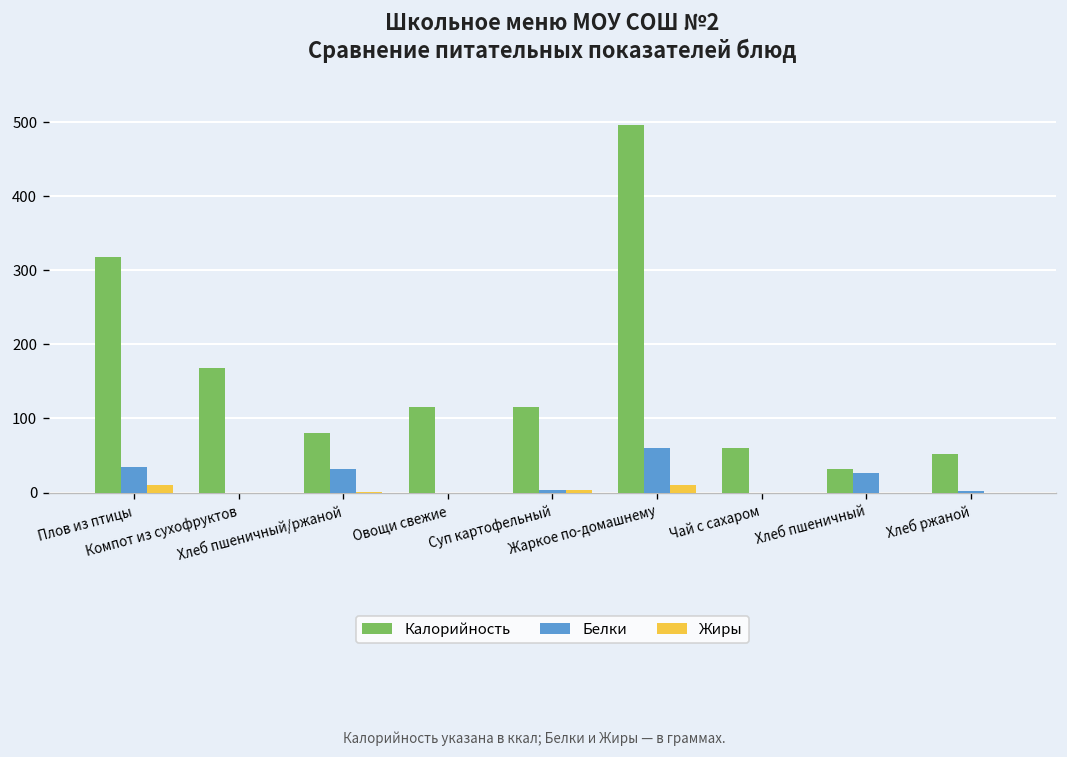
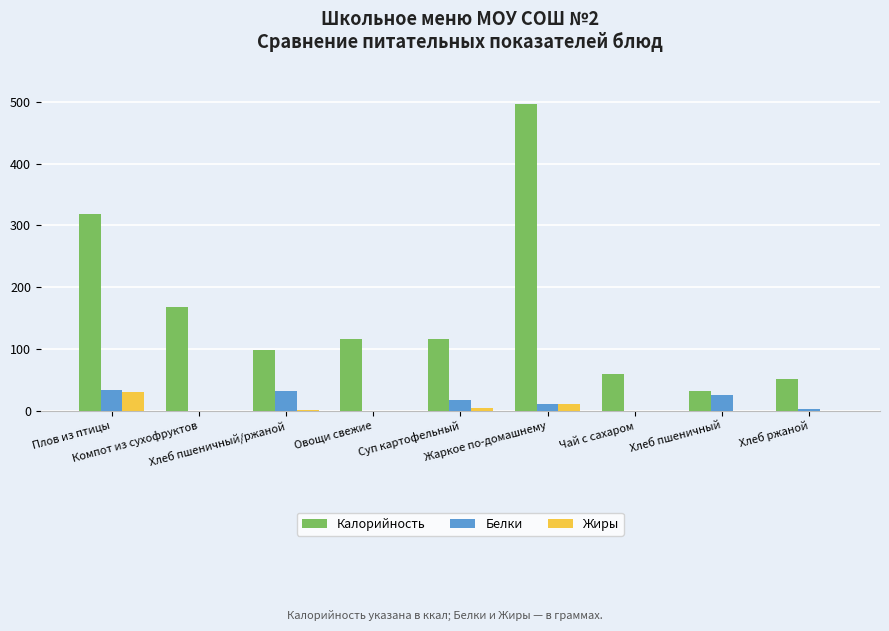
Жиры, Плов из птицы: 10 -> 30
Калорийность, Хлеб пшеничный/ржаной: 80 -> 100
Белки, Суп картофельный: 0 -> 20
Белки, Жаркое по-домашнему: 60 -> 10
